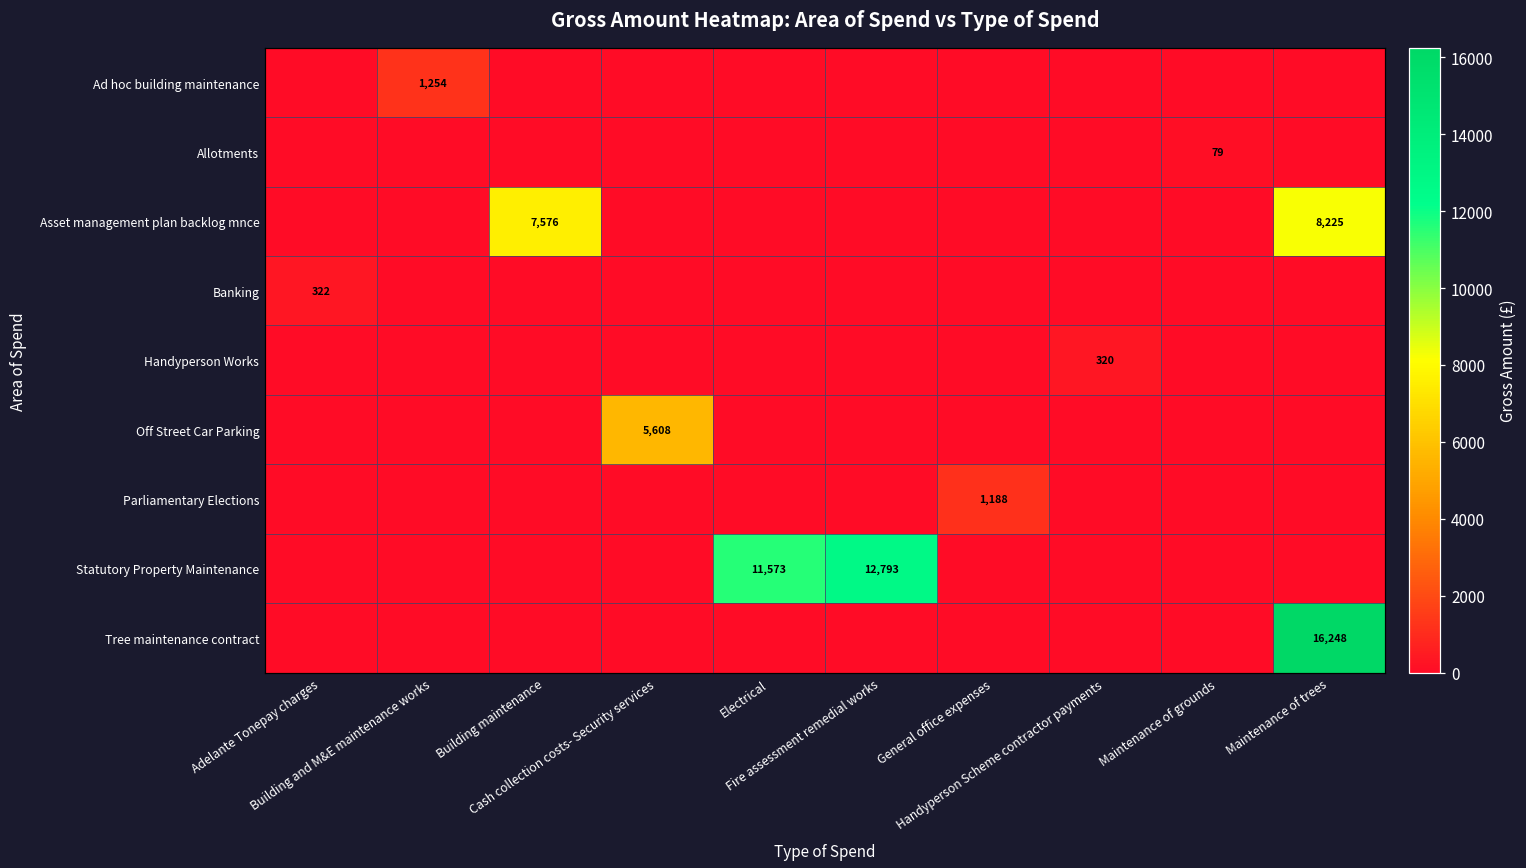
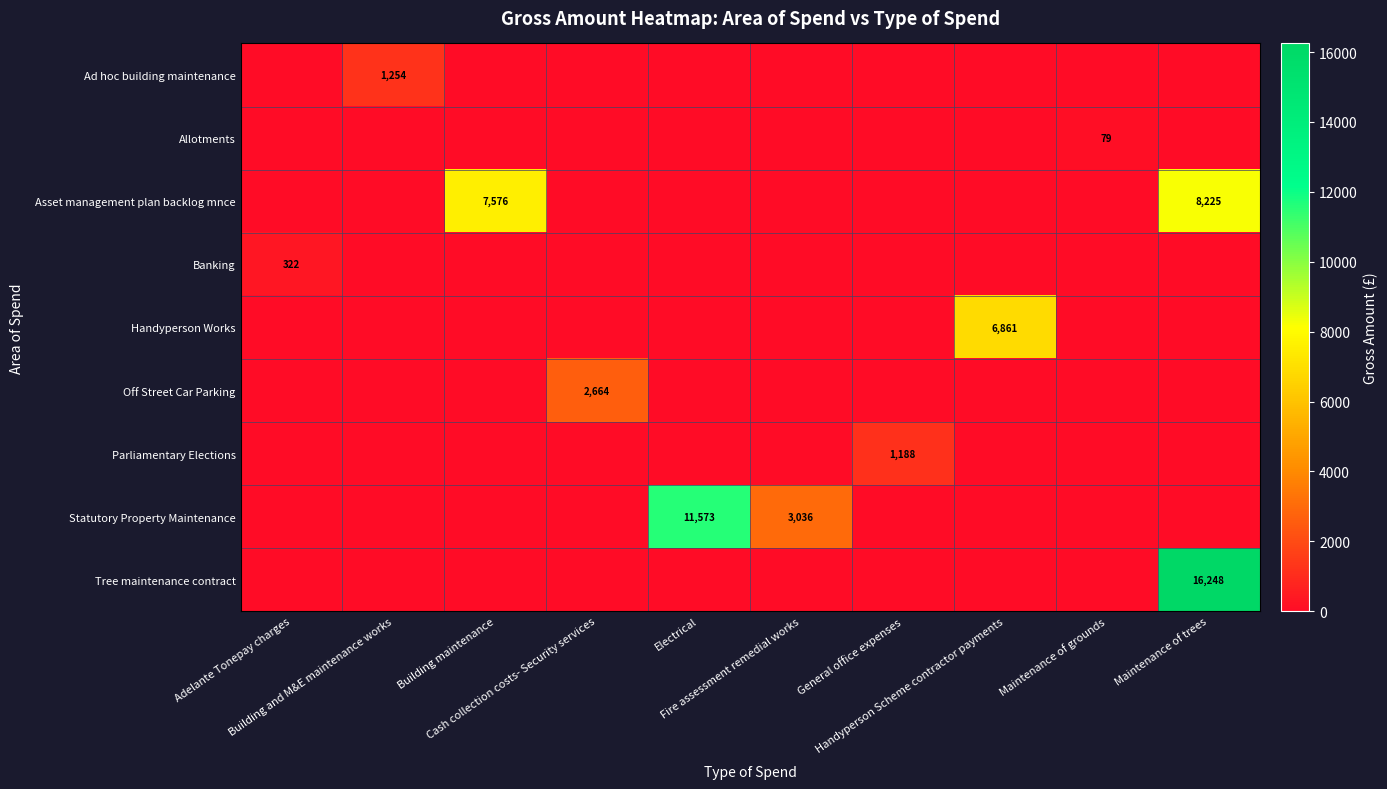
Handyperson Works, Handyperson Scheme contractor payments: 320 -> 6,861
Off Street Car Parking, Cash collection costs- Security services: 5,608 -> 2,664
Statutory Property Maintenance, Fire assessment remedial works: 12,793 -> 3,036
